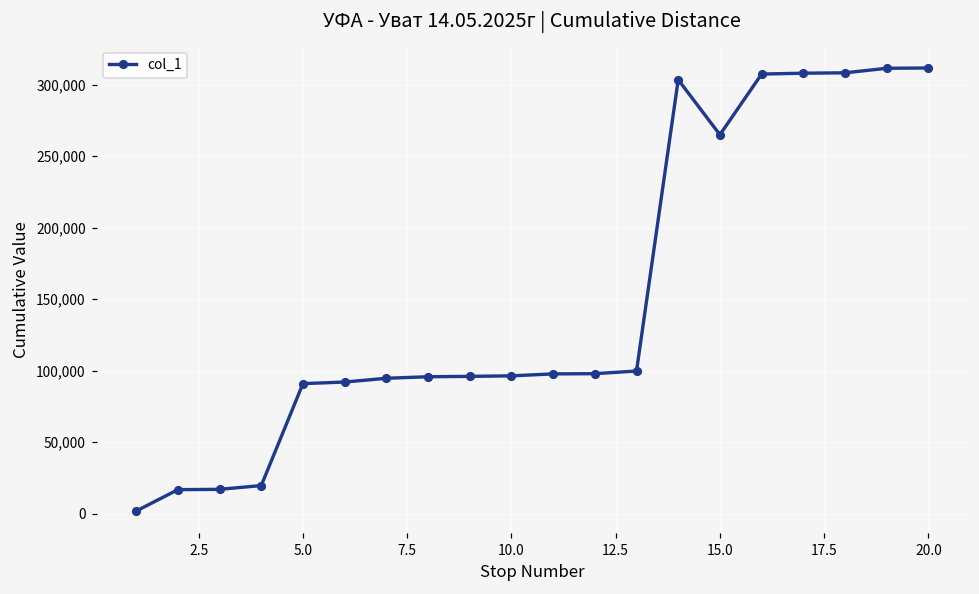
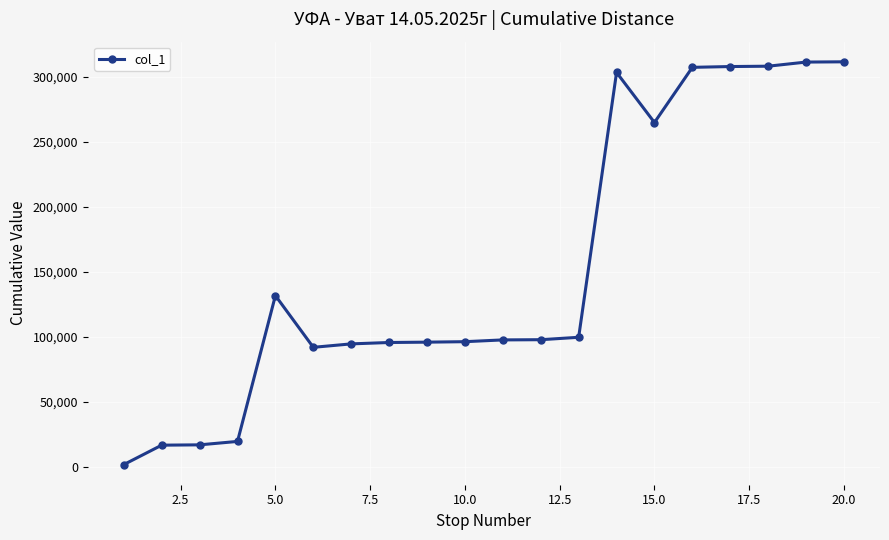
5.0: 91,000 -> 132,000
